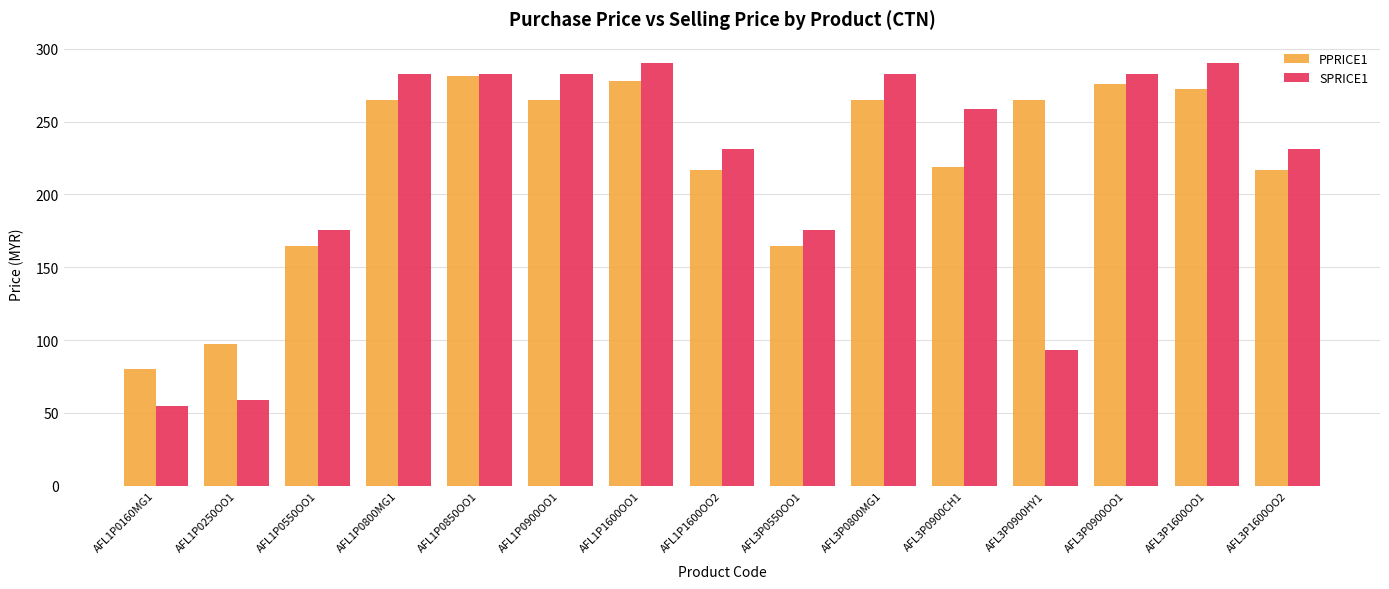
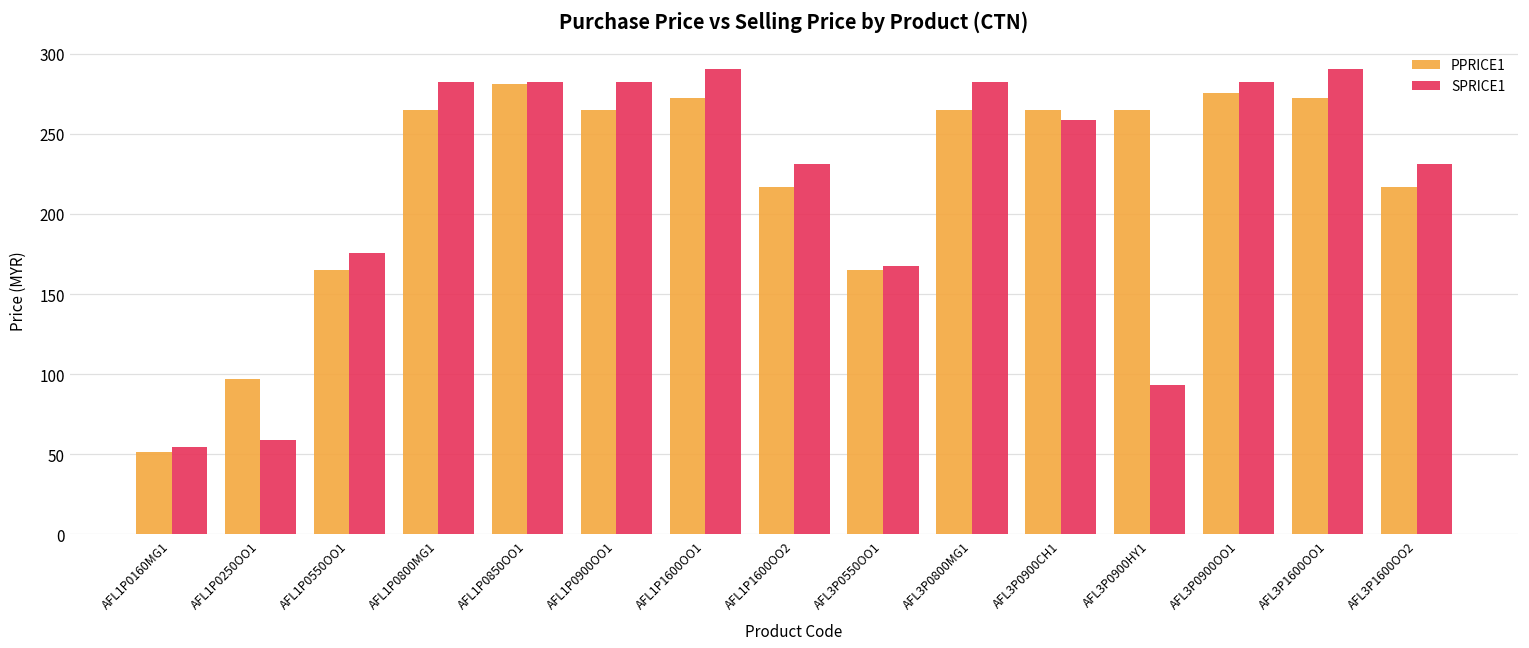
PPRICE1, AFL1P0160MG1: 80 -> 51
PPRICE1, AFL1P1600OO1: 278 -> 272
SPRICE1, AFL3P0550OO1: 176 -> 168
PPRICE1, AFL3P0900CH1: 219 -> 265
